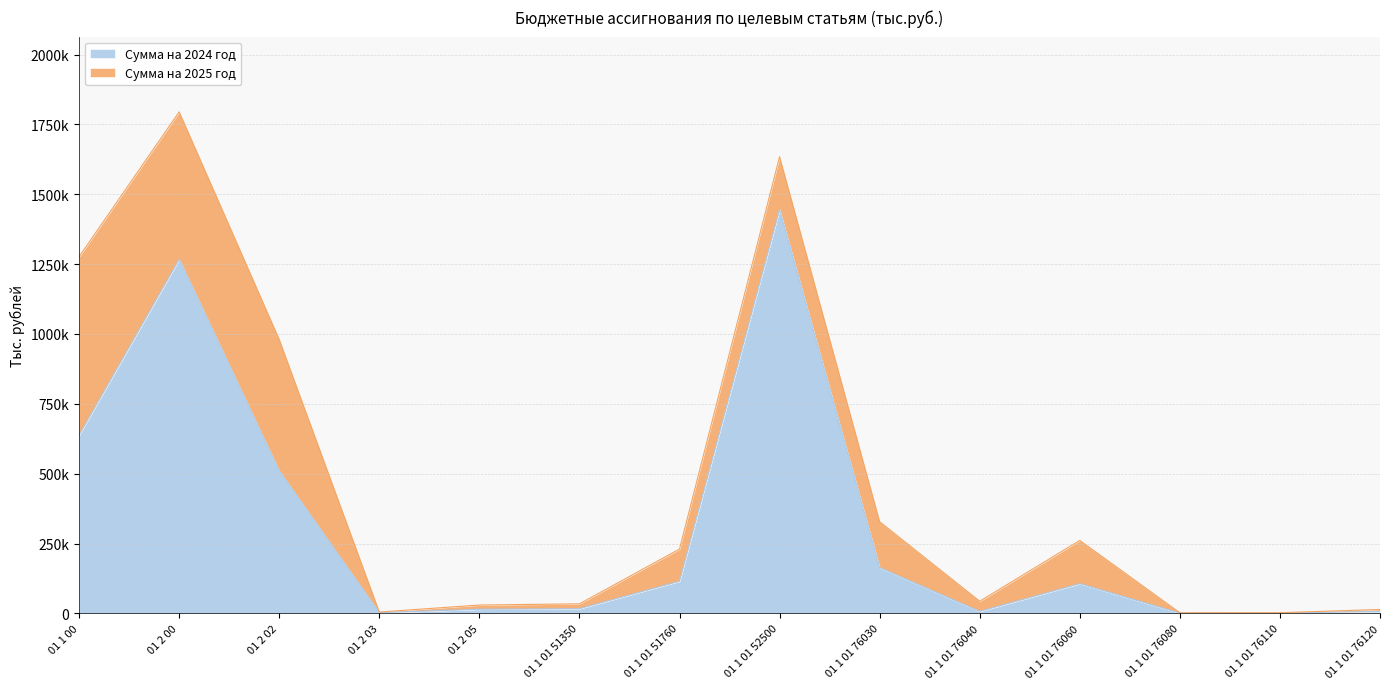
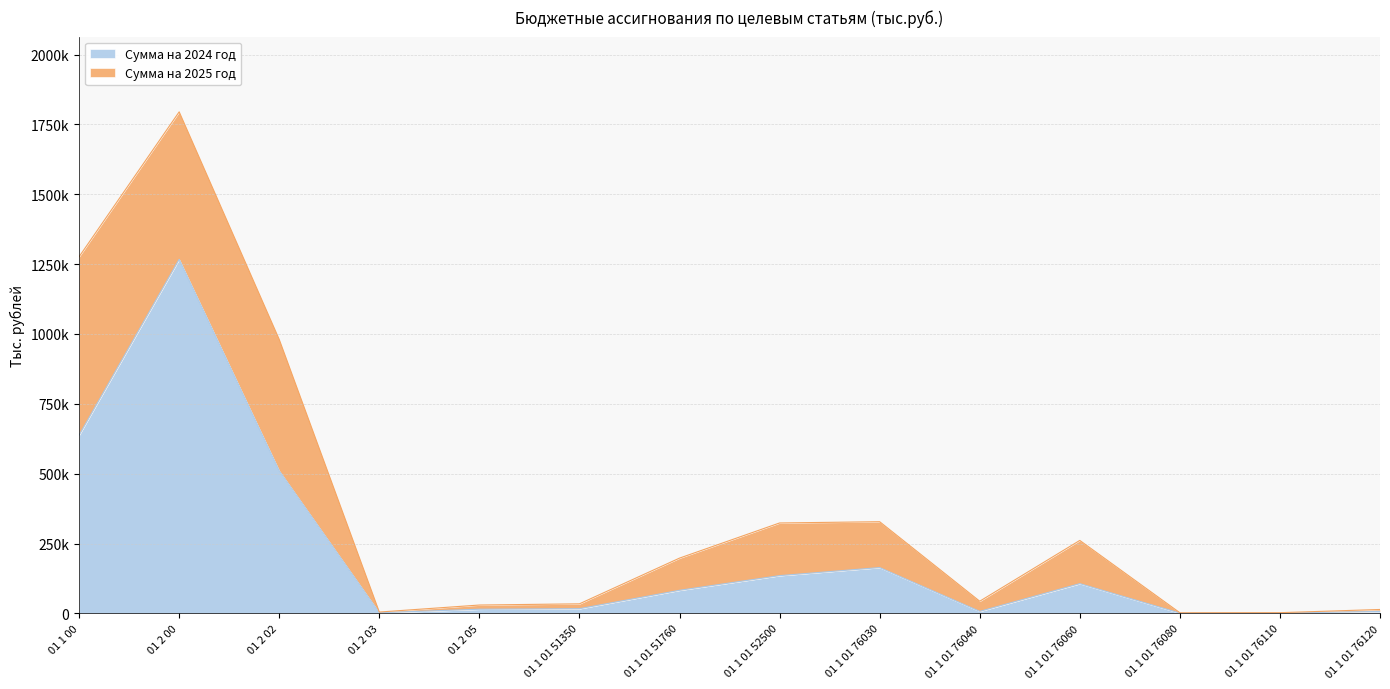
Сумма на 2024 год, 01 1 01 51760: 120000 -> 80000
Сумма на 2024 год, 01 1 01 52500: 1450000 -> 140000
